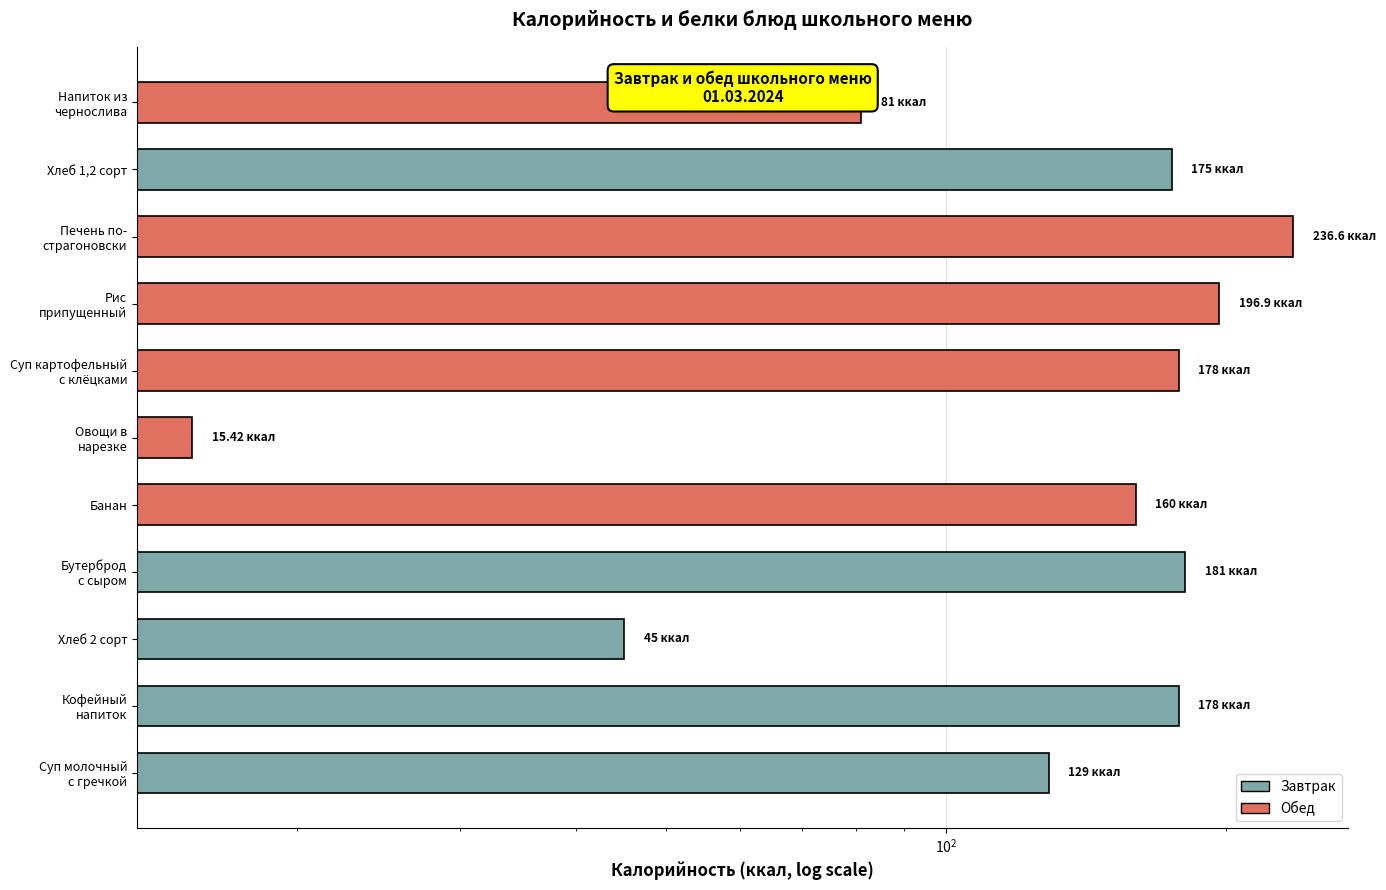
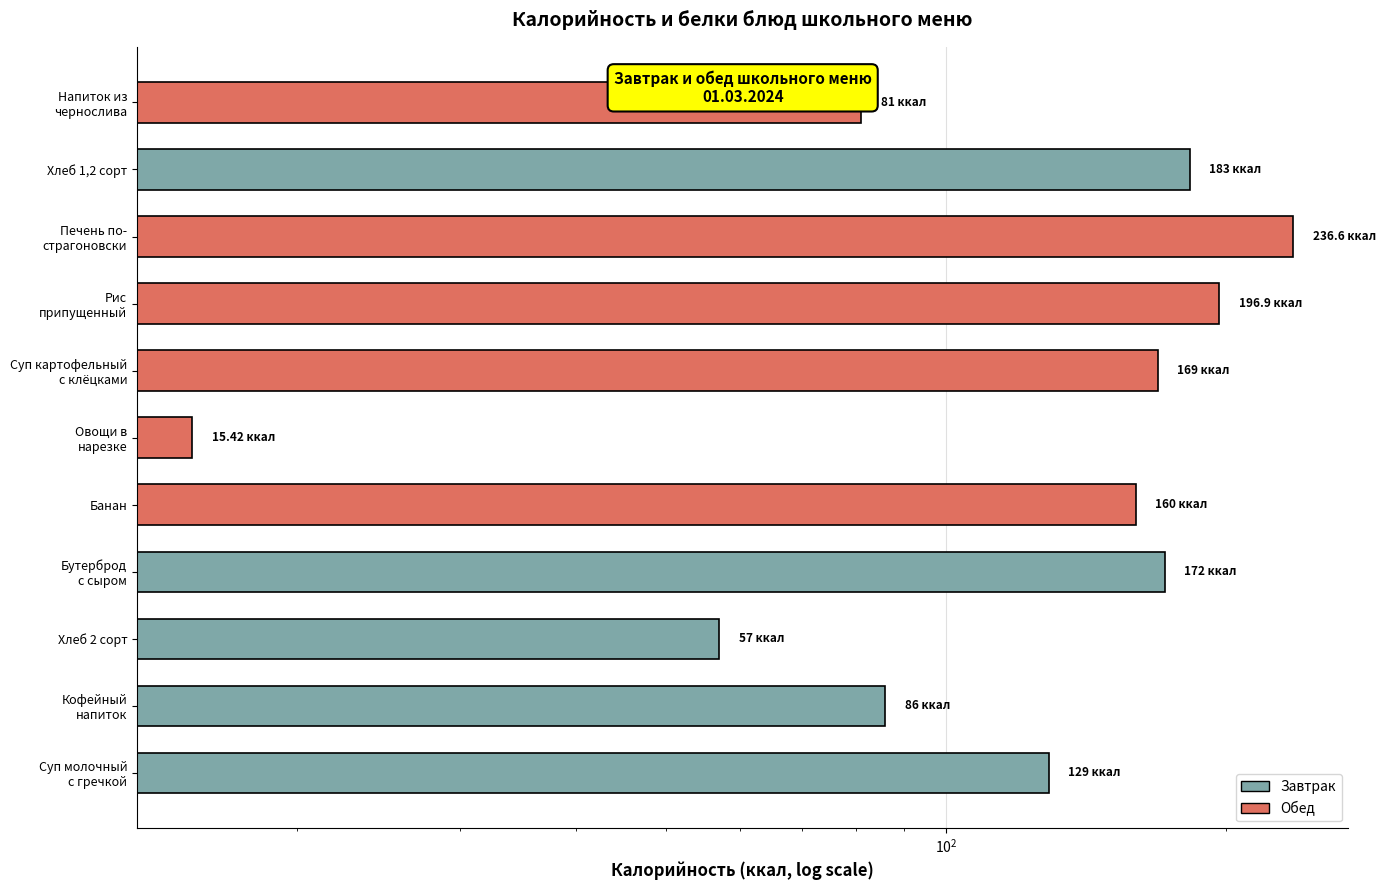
Хлеб 1,2 сорт: 175 -> 183
Суп картофельный с клёцками: 178 -> 169
Бутерброд с сыром: 181 -> 172
Хлеб 2 сорт: 45 -> 57
Кофейный напиток: 178 -> 86
